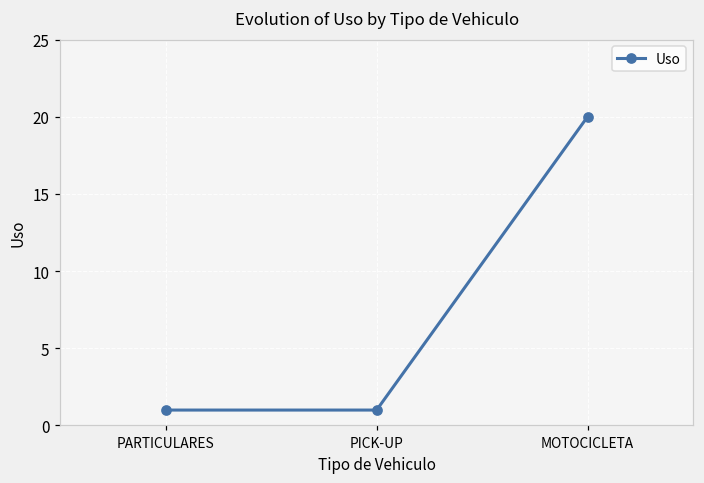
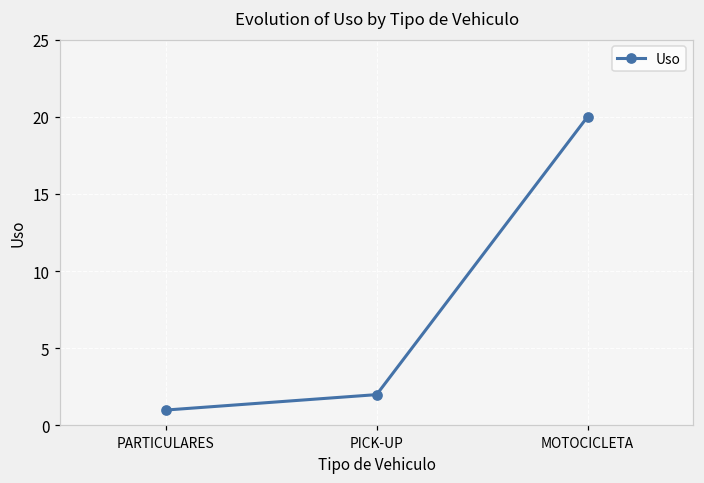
PICK-UP: 1 -> 2
